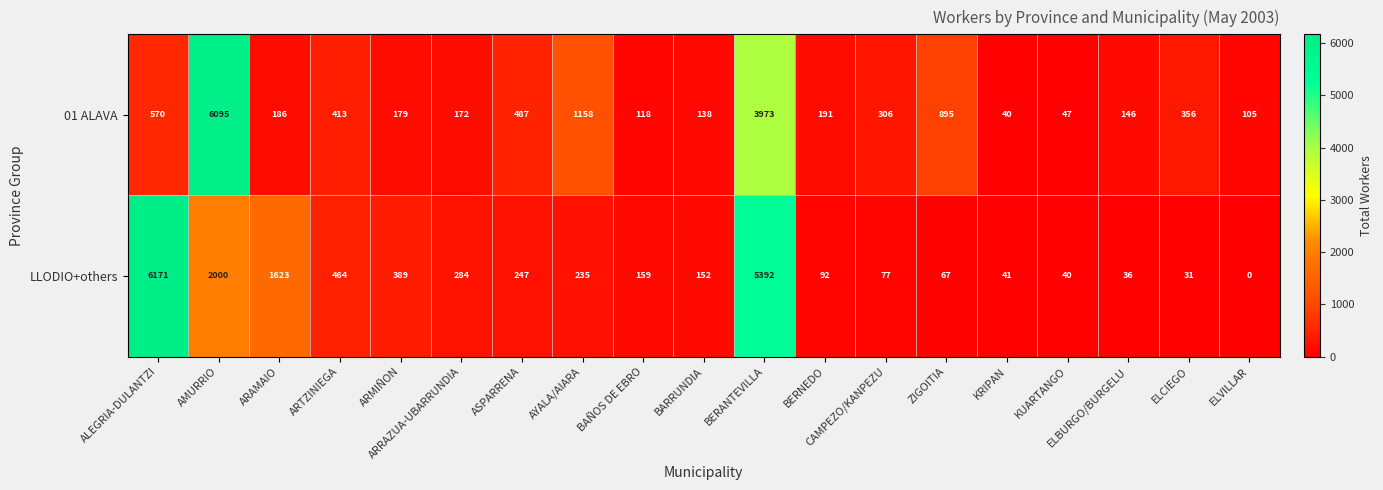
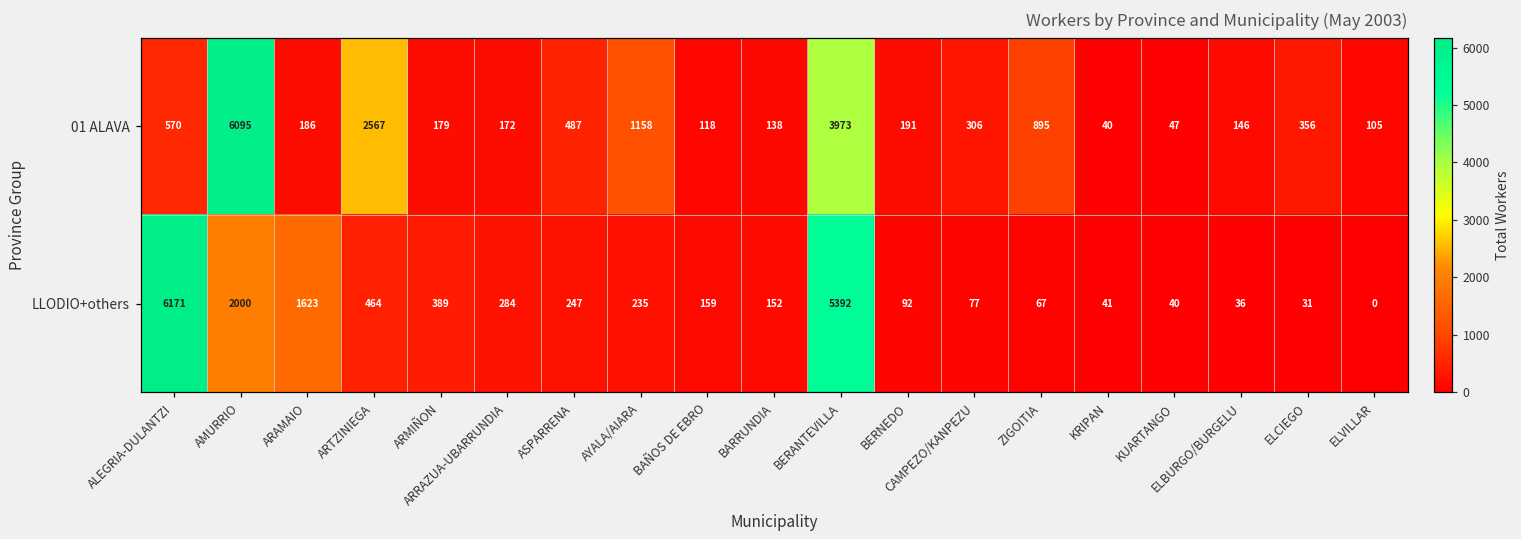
01 ALAVA, ARTZINIEGA: 413 -> 2567
